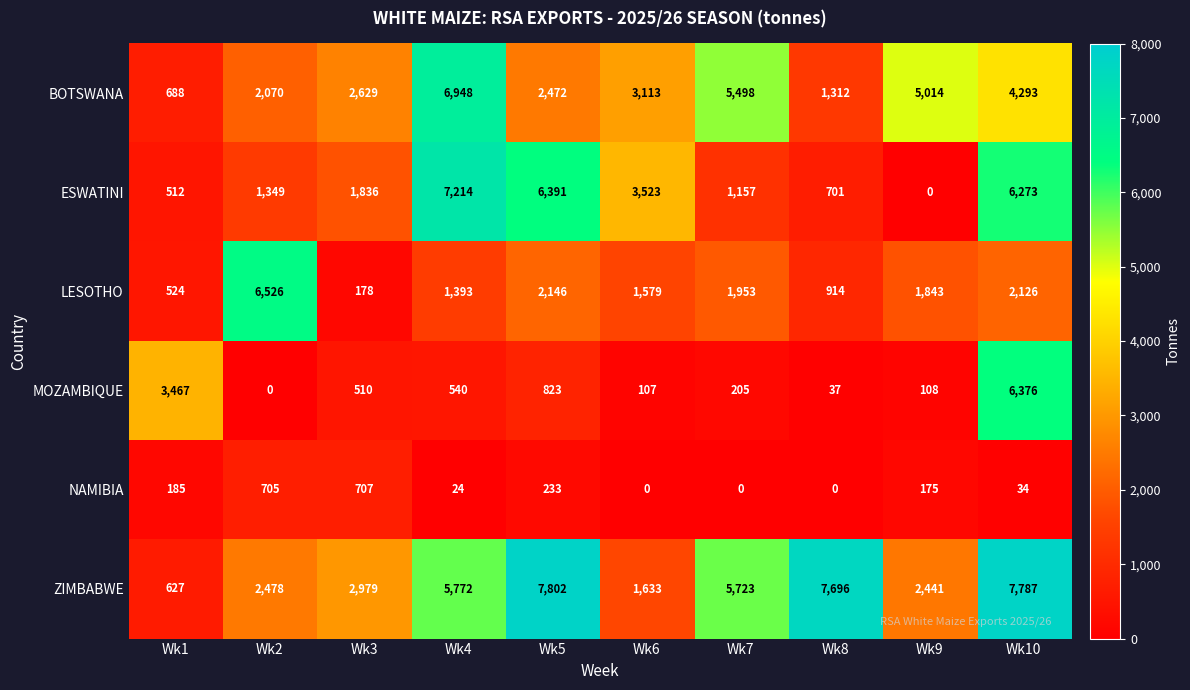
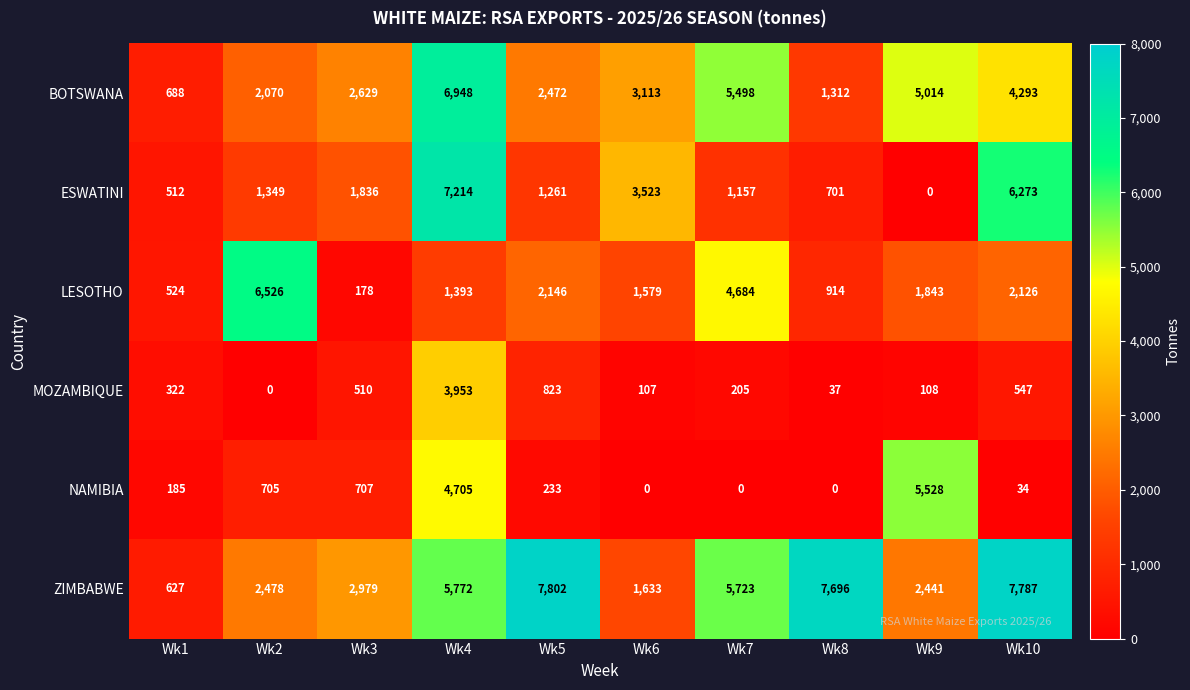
ESWATINI, Wk5: 6,391 -> 1,261
LESOTHO, Wk7: 1,953 -> 4,684
MOZAMBIQUE, Wk1: 3,467 -> 322
MOZAMBIQUE, Wk4: 540 -> 3,953
MOZAMBIQUE, Wk10: 6,376 -> 547
NAMIBIA, Wk4: 24 -> 4,705
NAMIBIA, Wk9: 175 -> 5,528
